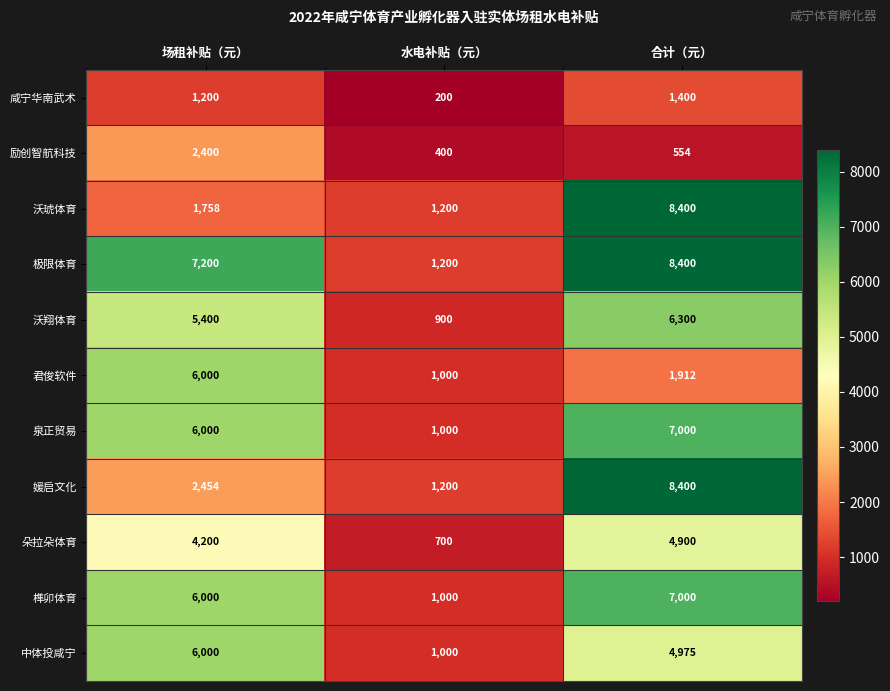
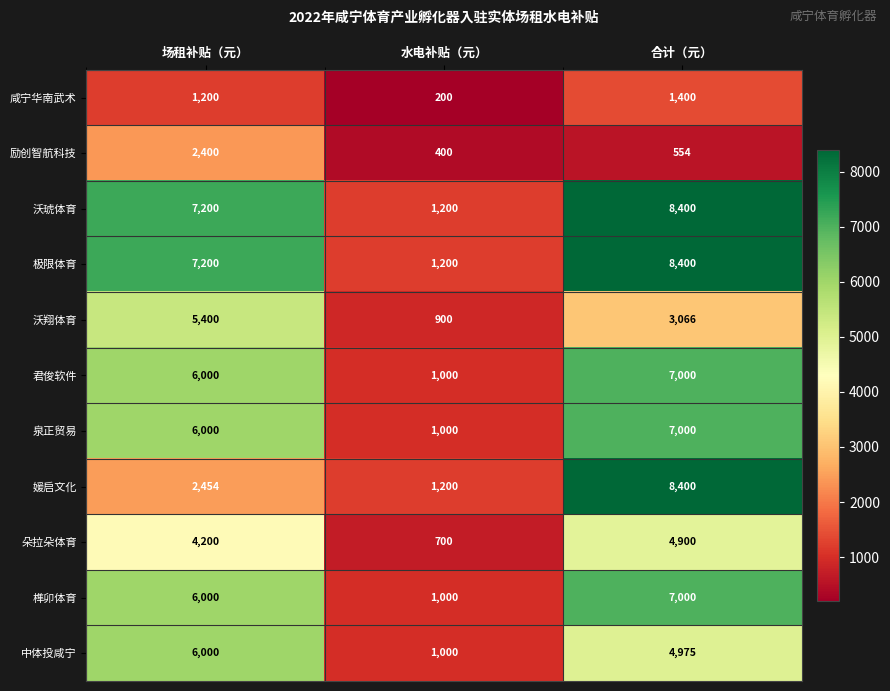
沃琥体育, 场租补贴（元）: 1,758 -> 7,200
沃翔体育, 合计（元）: 6,300 -> 3,066
君俊软件, 合计（元）: 1,912 -> 7,000
